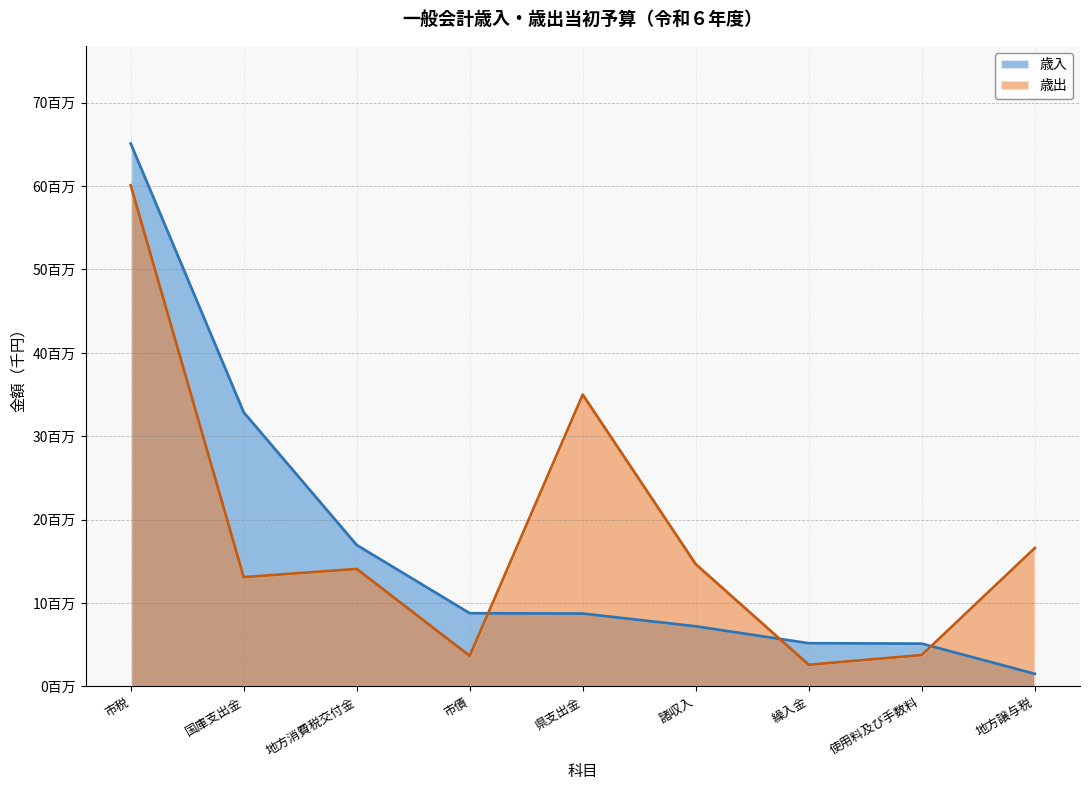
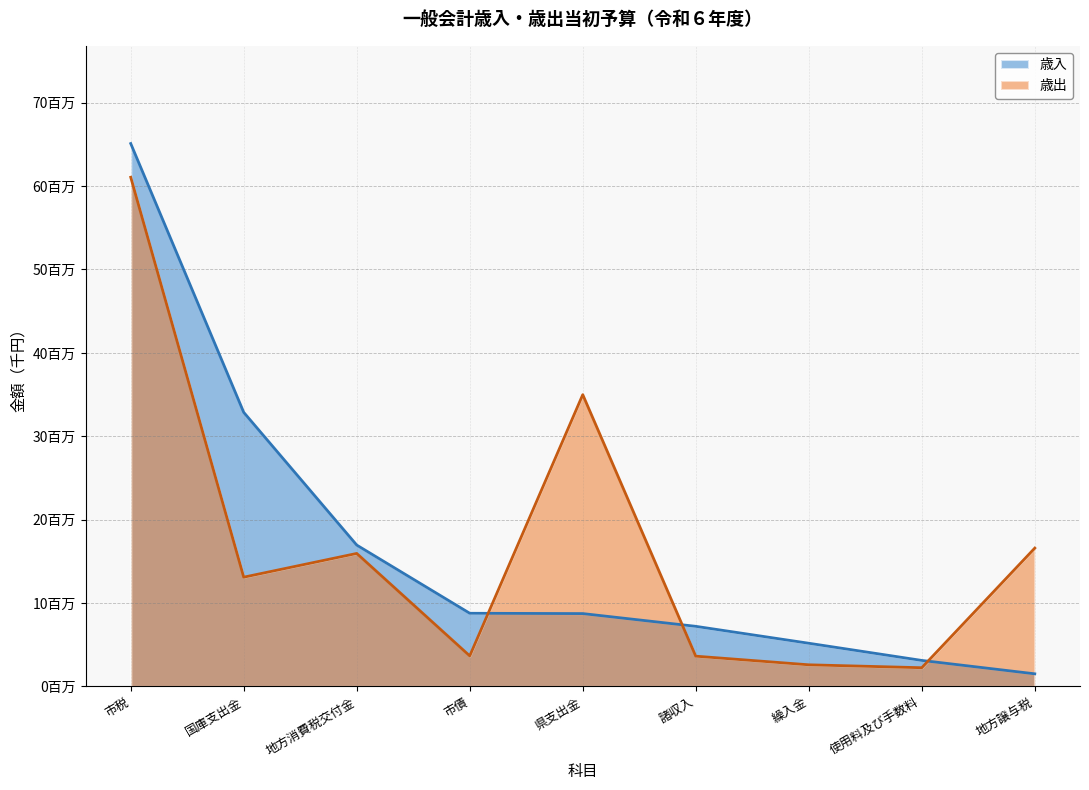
歳出, 市税: 60百万 -> 61百万
歳出, 地方消費税交付金: 14百万 -> 16百万
歳出, 諸収入: 15百万 -> 4百万
歳入, 使用料及び手数料: 5百万 -> 3百万
歳出, 使用料及び手数料: 4百万 -> 2百万
